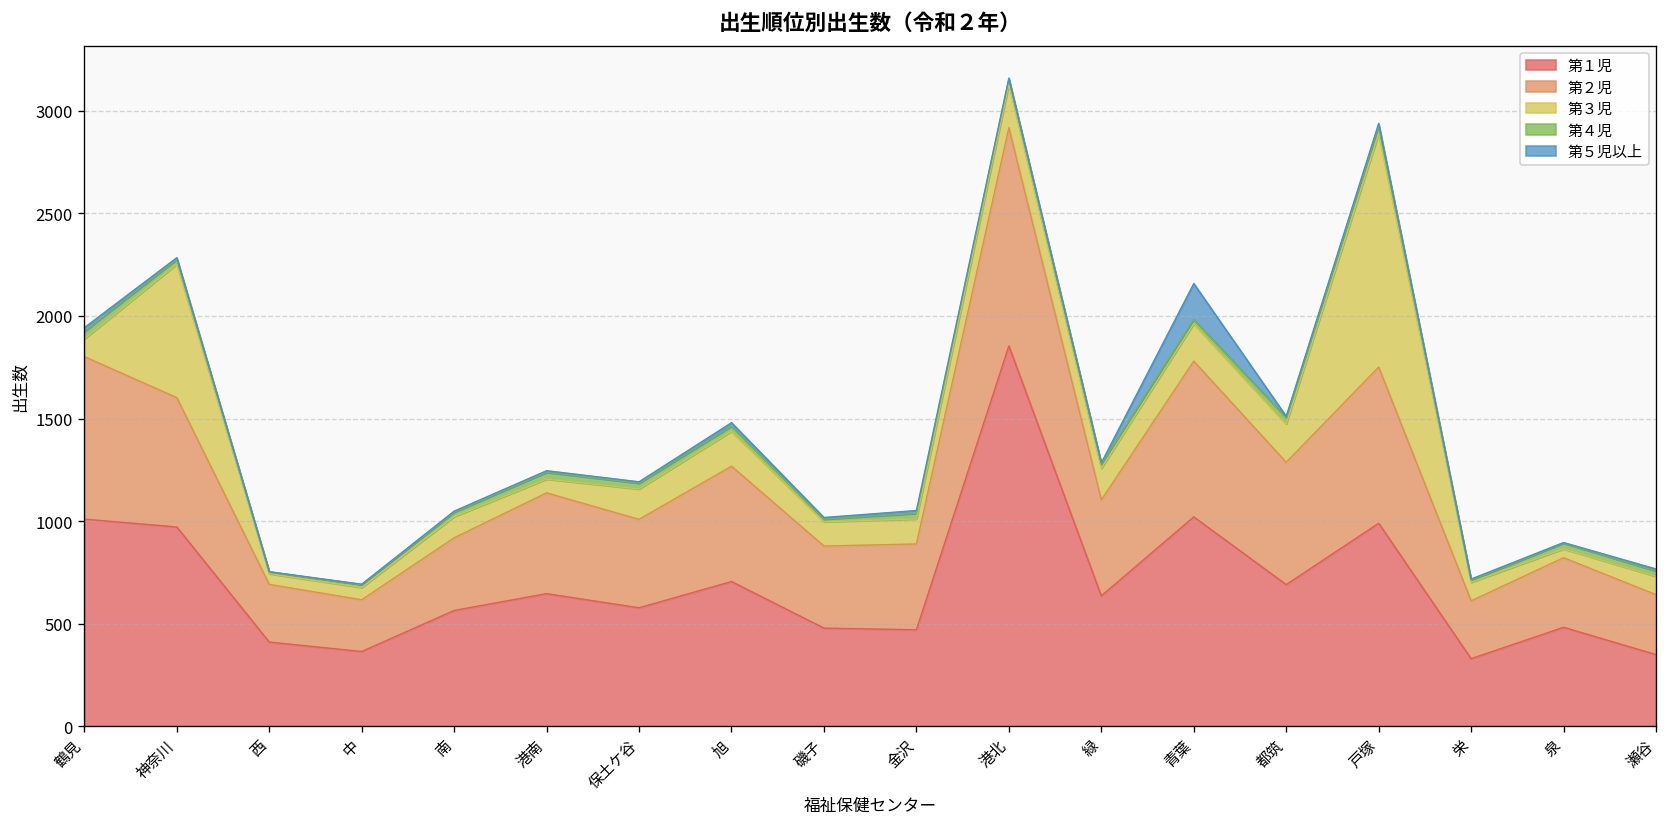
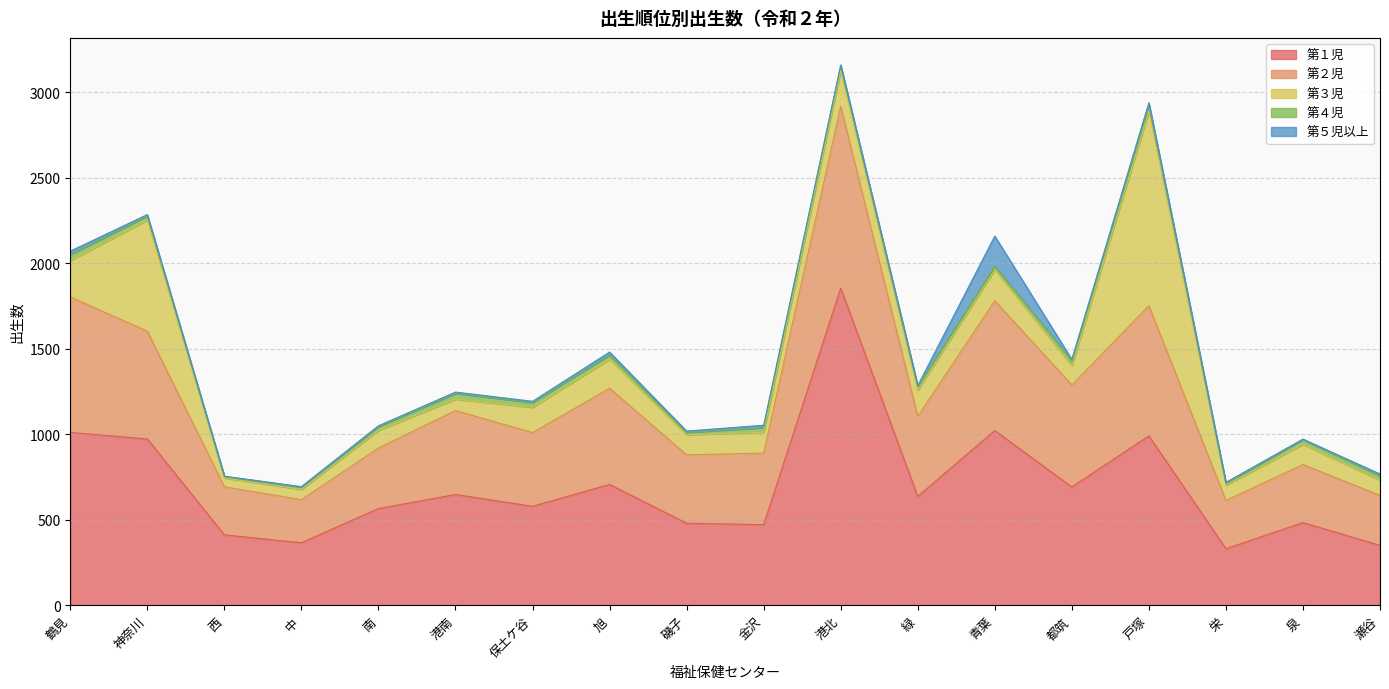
第３児, 鶴見: 90 -> 210
第３児, 都筑: 190 -> 110
第３児, 泉: 40 -> 120
